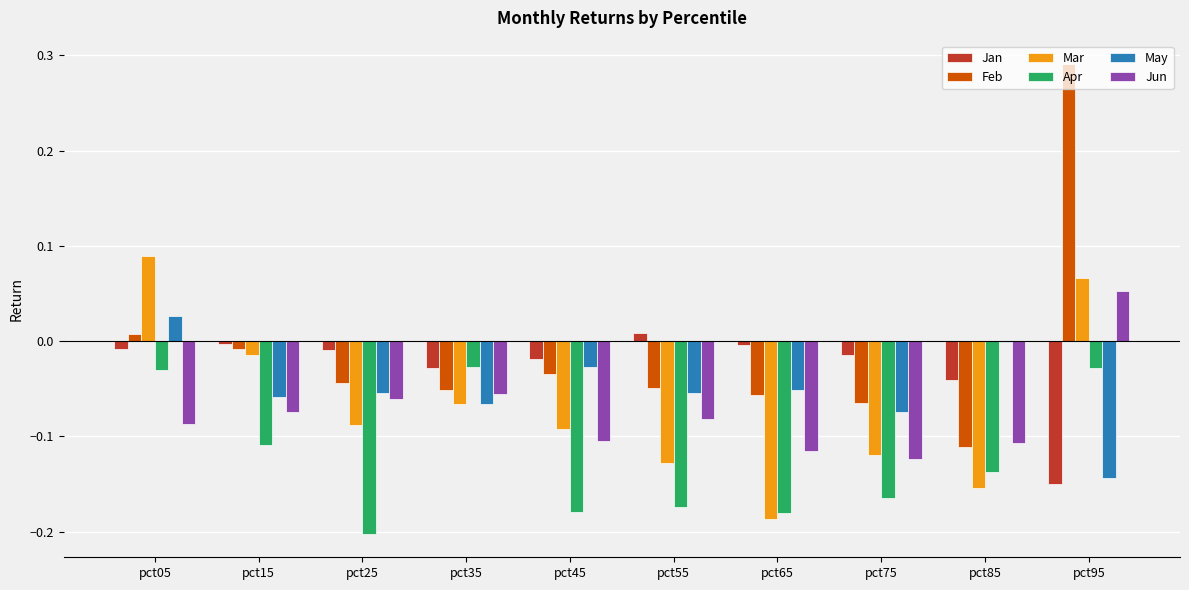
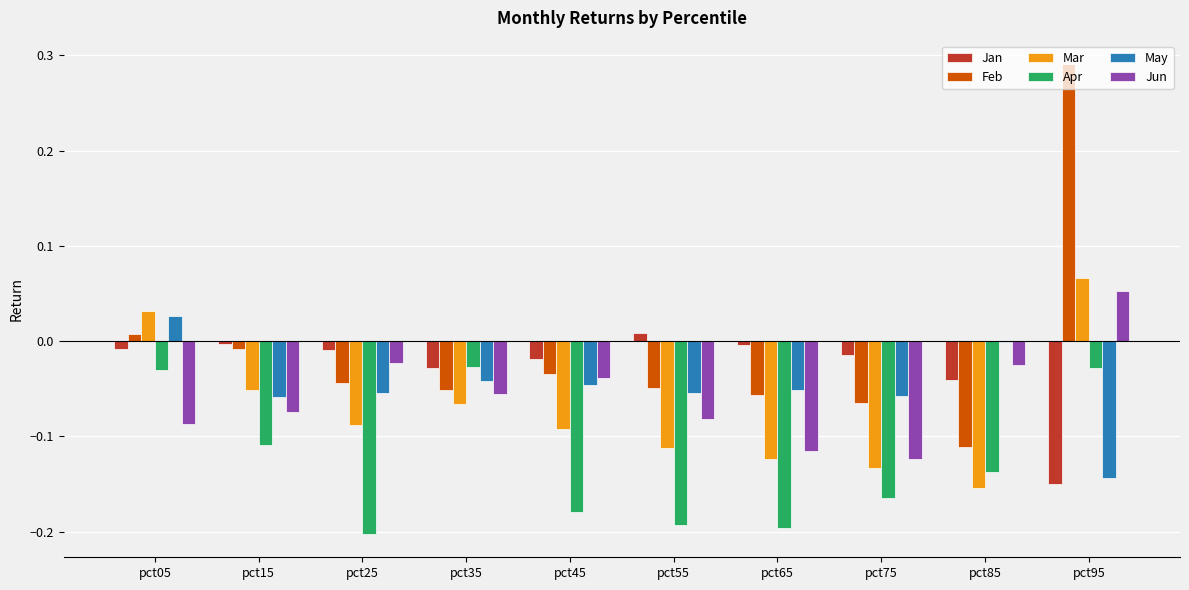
Mar, pct05: 0.09 -> 0.03
Mar, pct15: -0.01 -> -0.05
Jun, pct25: -0.06 -> -0.02
May, pct35: -0.07 -> -0.04
May, pct45: -0.03 -> -0.05
Jun, pct45: -0.10 -> -0.04
Mar, pct55: -0.13 -> -0.11
Apr, pct55: -0.17 -> -0.19
Mar, pct65: -0.19 -> -0.12
Apr, pct65: -0.18 -> -0.20
Mar, pct75: -0.12 -> -0.13
May, pct75: -0.07 -> -0.06
Jun, pct85: -0.11 -> -0.03
